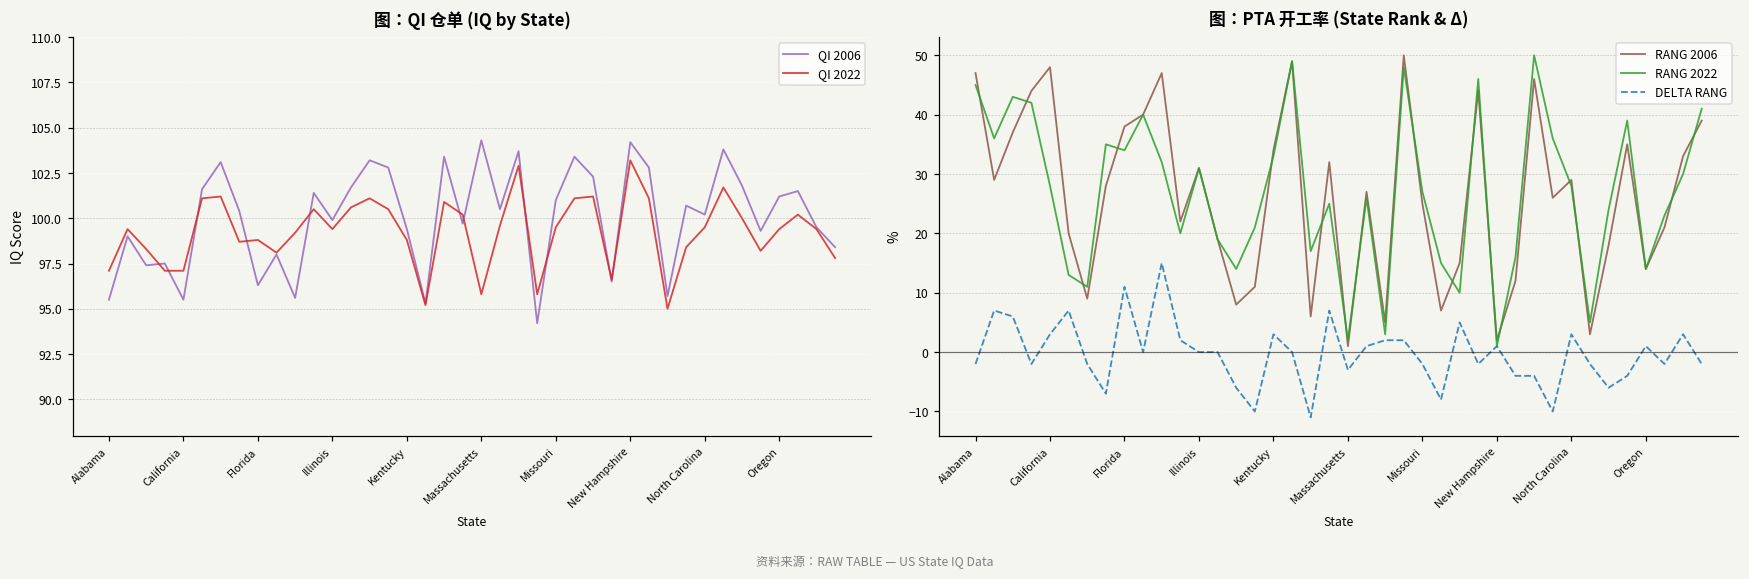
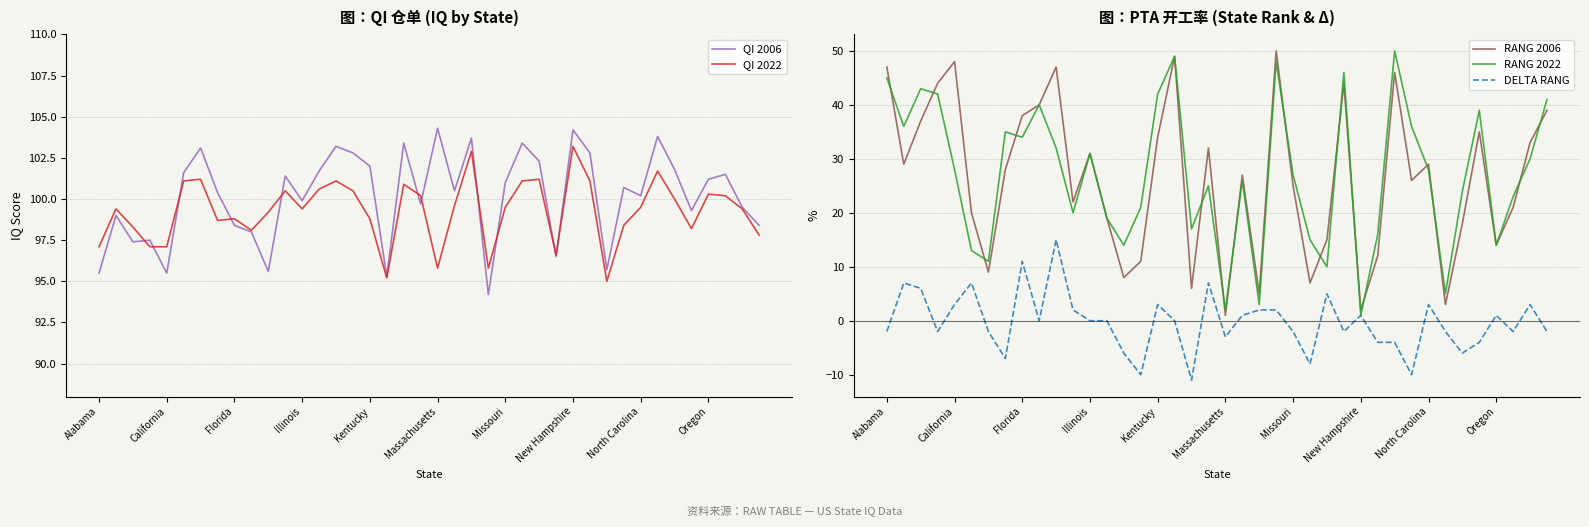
图：QI 仓单 (IQ by State), QI 2006, Florida: 96.3 -> 98.4
图：QI 仓单 (IQ by State), QI 2006, Kentucky: 99.4 -> 102.0
图：QI 仓单 (IQ by State), QI 2022, Oregon: 99.4 -> 100.3
图：PTA 开工率 (State Rank & Δ), RANG 2022, Kentucky: 33 -> 42
